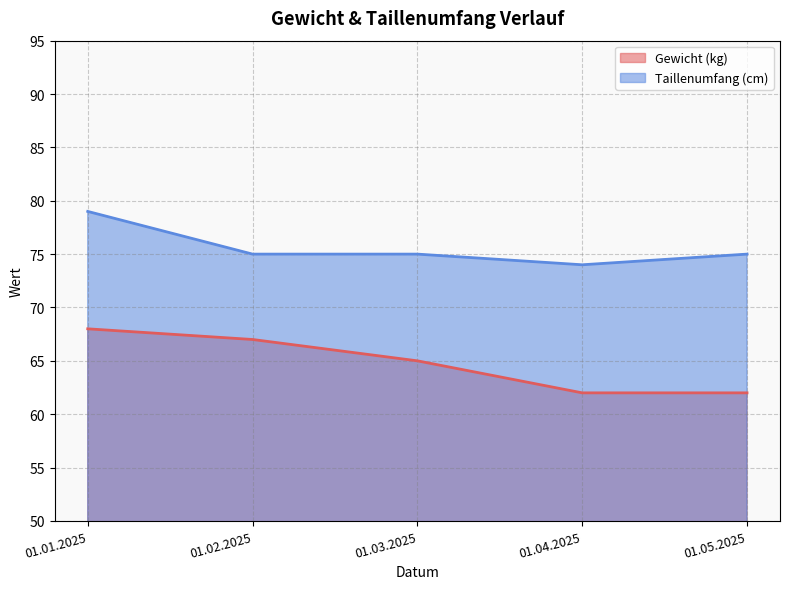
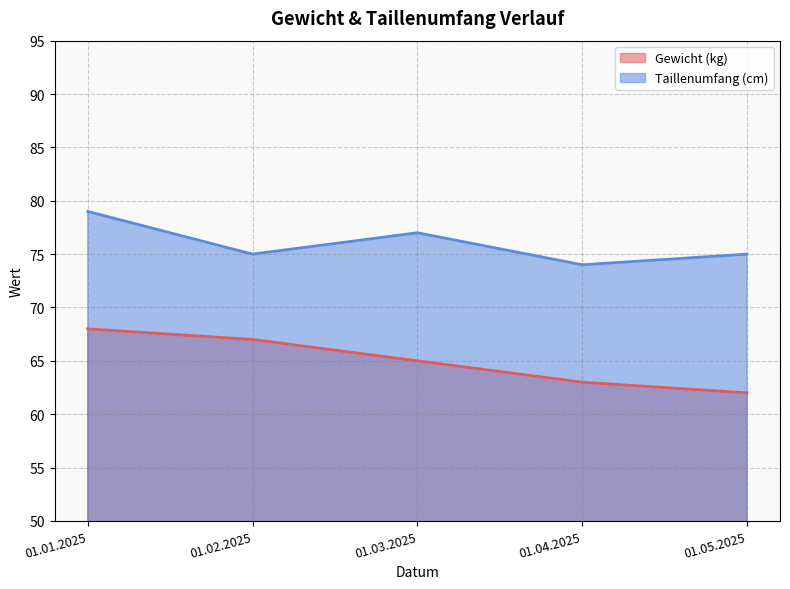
Taillenumfang (cm), 01.03.2025: 75 -> 77
Gewicht (kg), 01.04.2025: 62 -> 63
